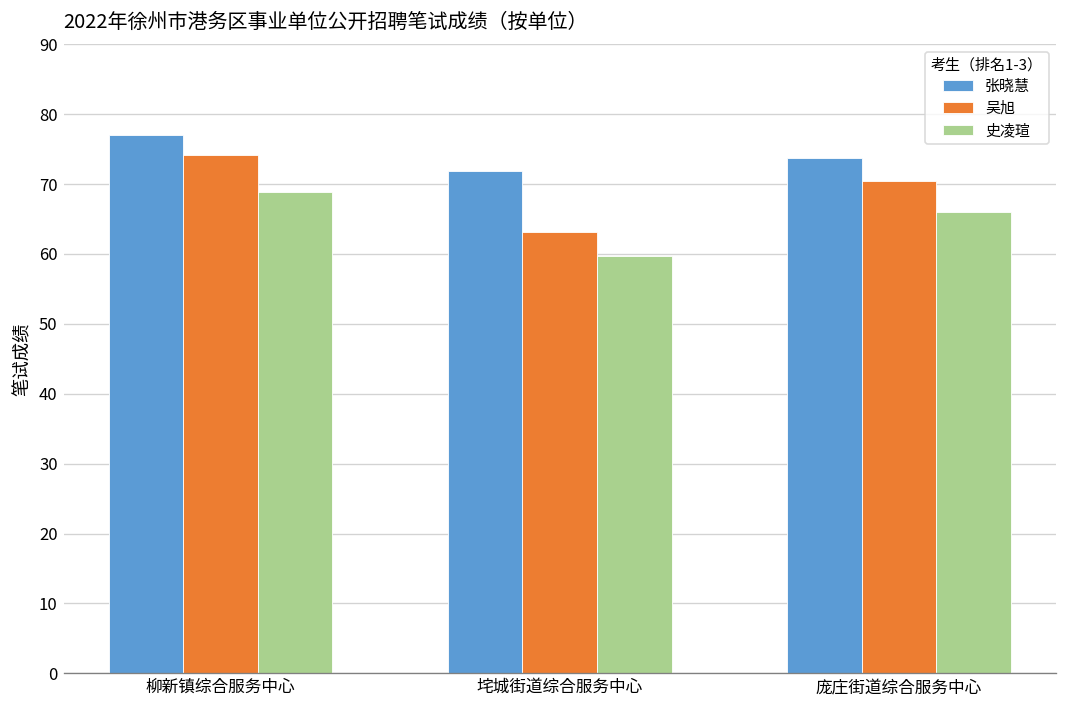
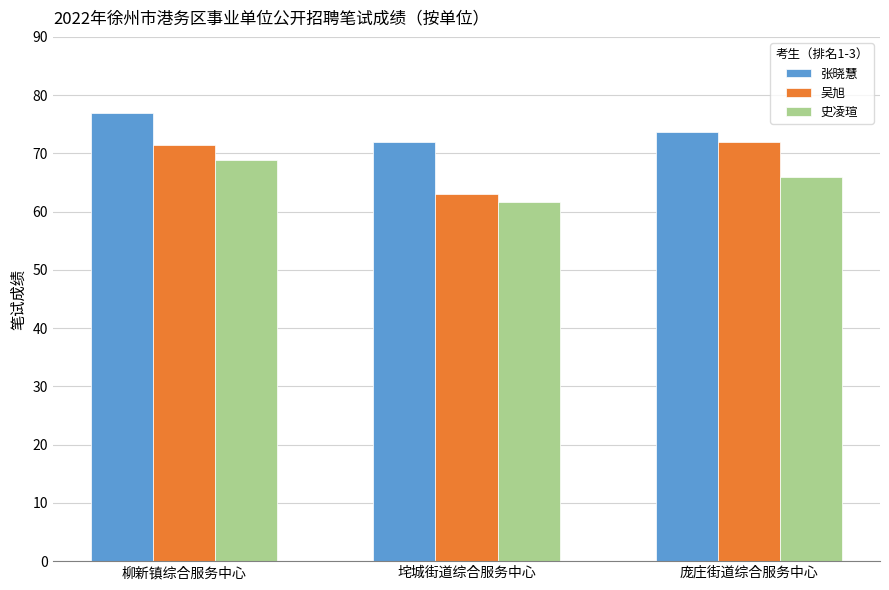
吴旭, 柳新镇综合服务中心: 74 -> 71
史凌瑄, 垞城街道综合服务中心: 60 -> 62
吴旭, 庞庄街道综合服务中心: 71 -> 72
